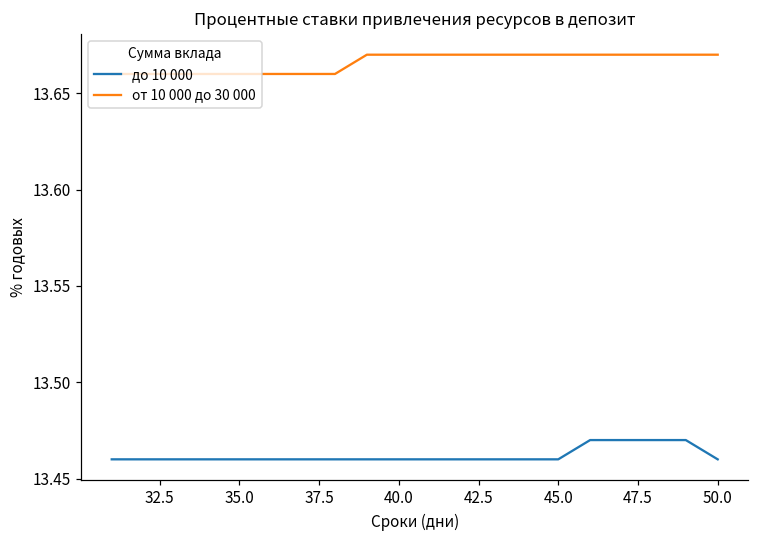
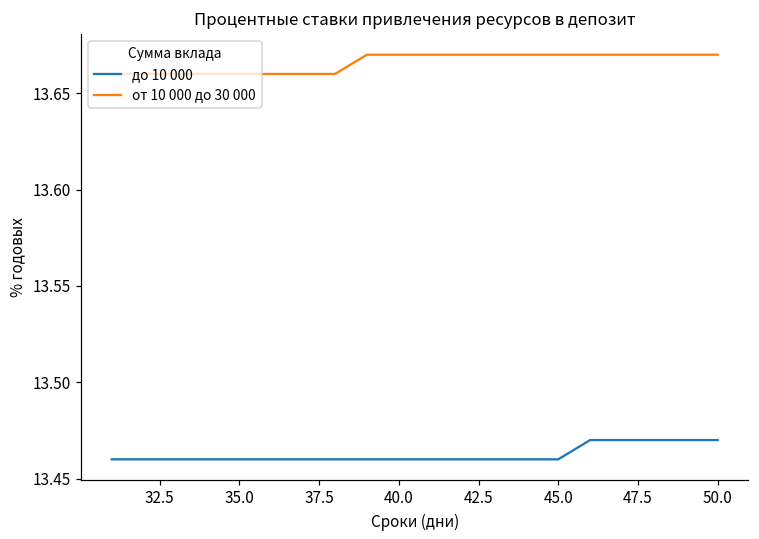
до 10 000, 50.0: 13.46 -> 13.47
